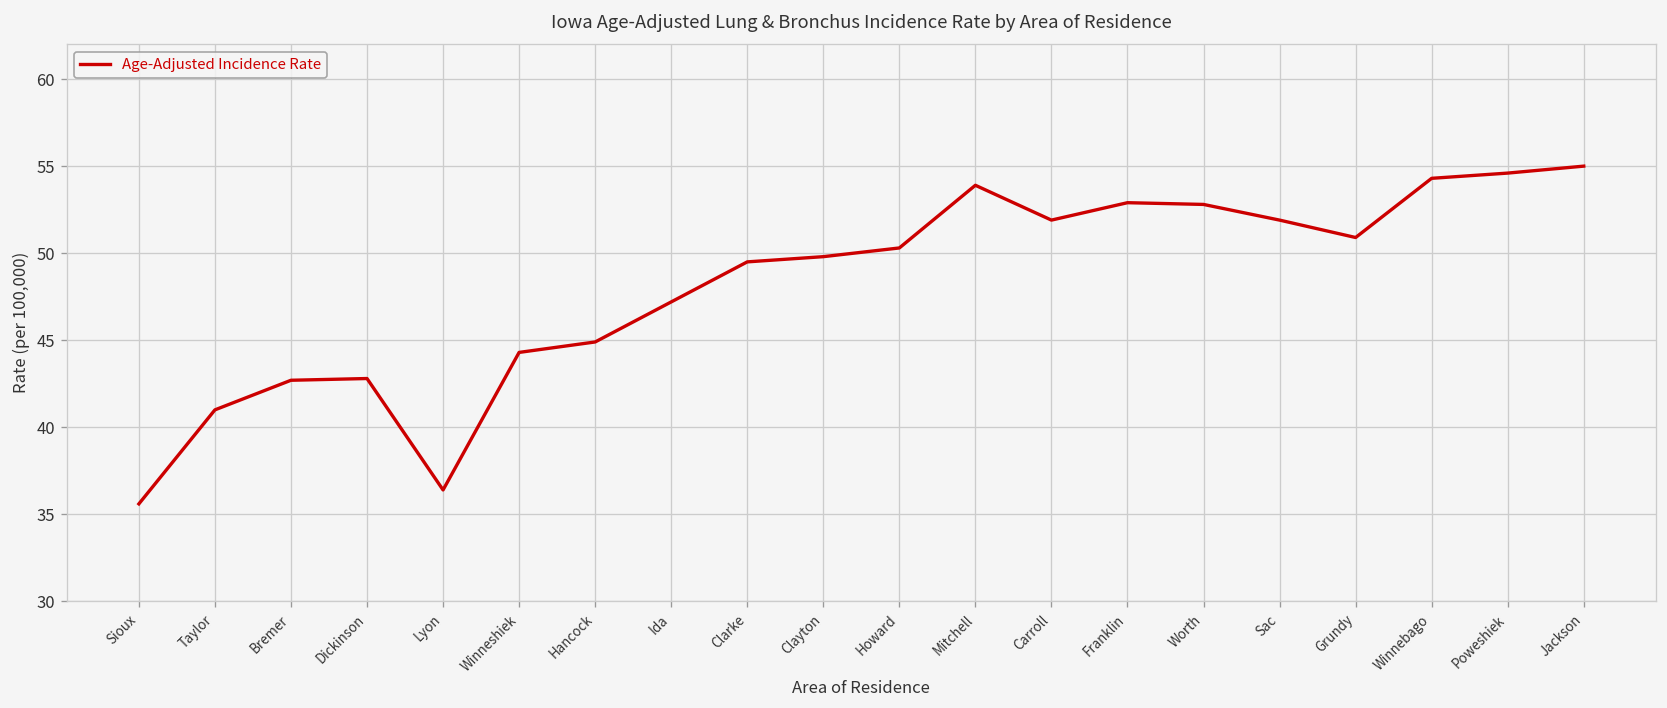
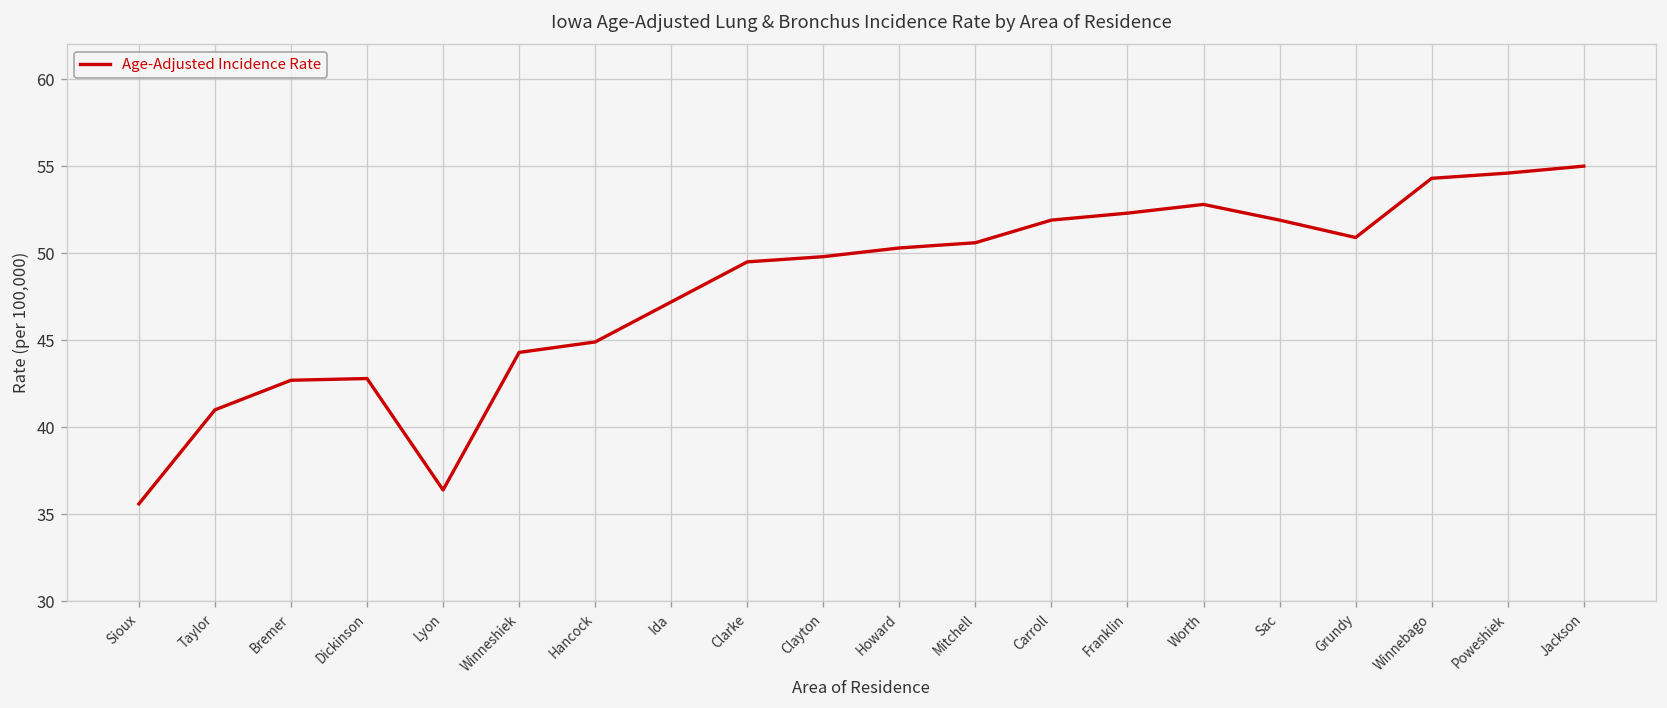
Mitchell: 53.9 -> 50.6
Franklin: 52.9 -> 52.3
